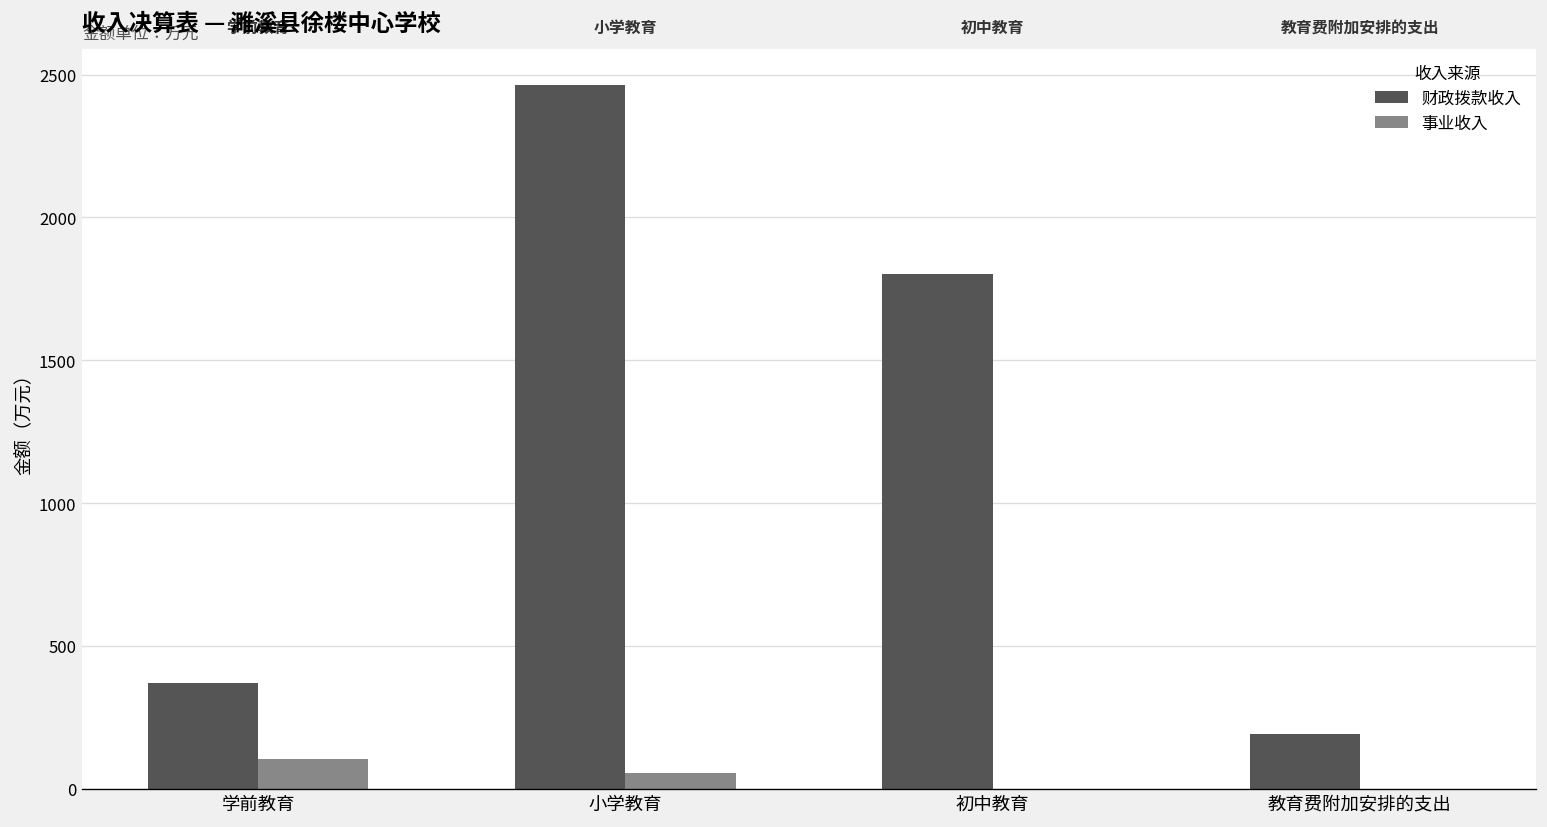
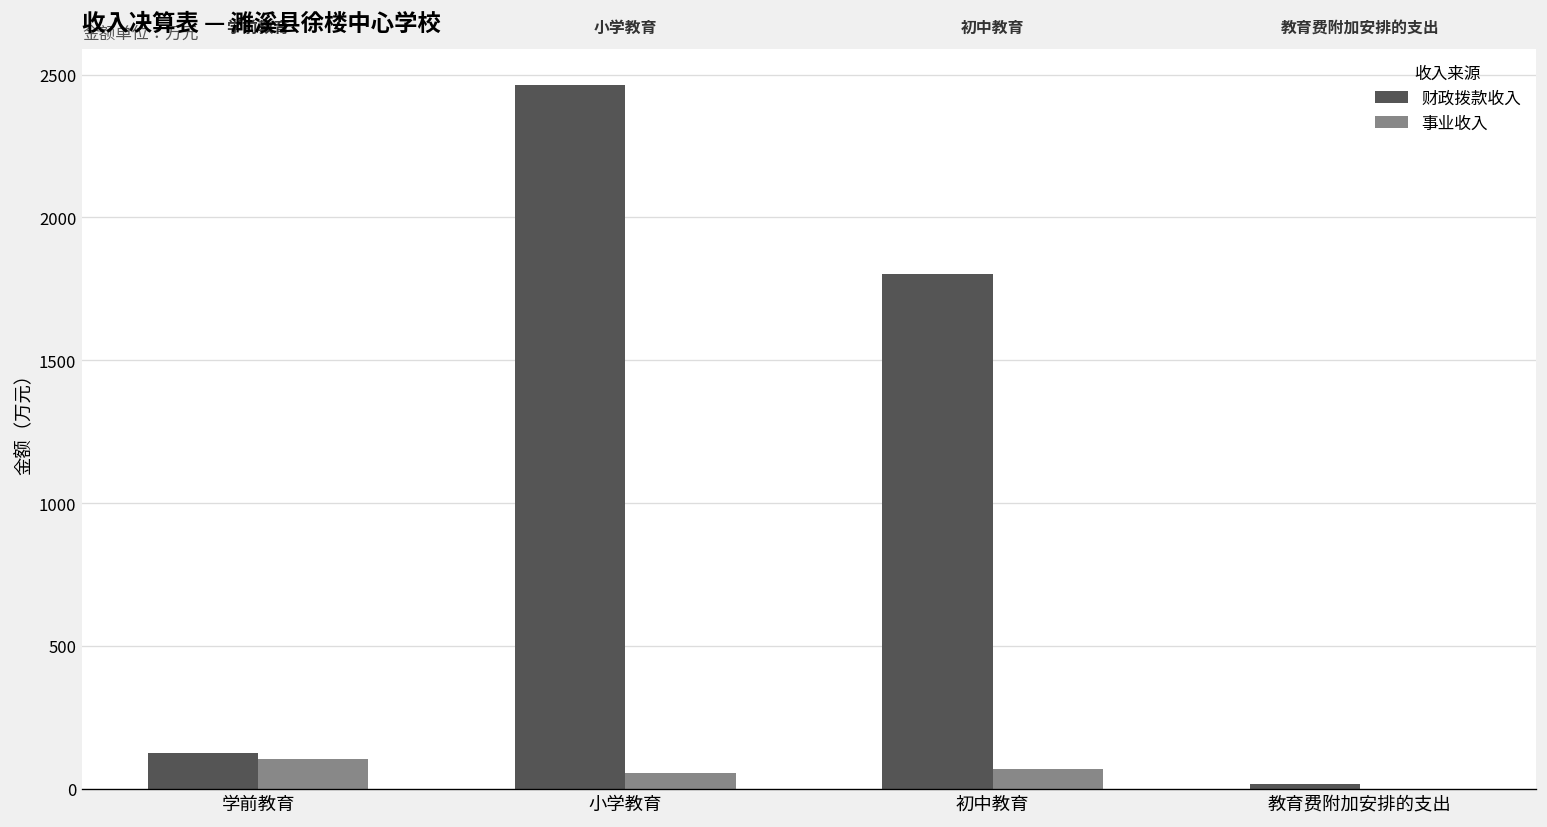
财政拨款收入, 学前教育: 370 -> 130
事业收入, 初中教育: 0 -> 70
财政拨款收入, 教育费附加安排的支出: 190 -> 20
